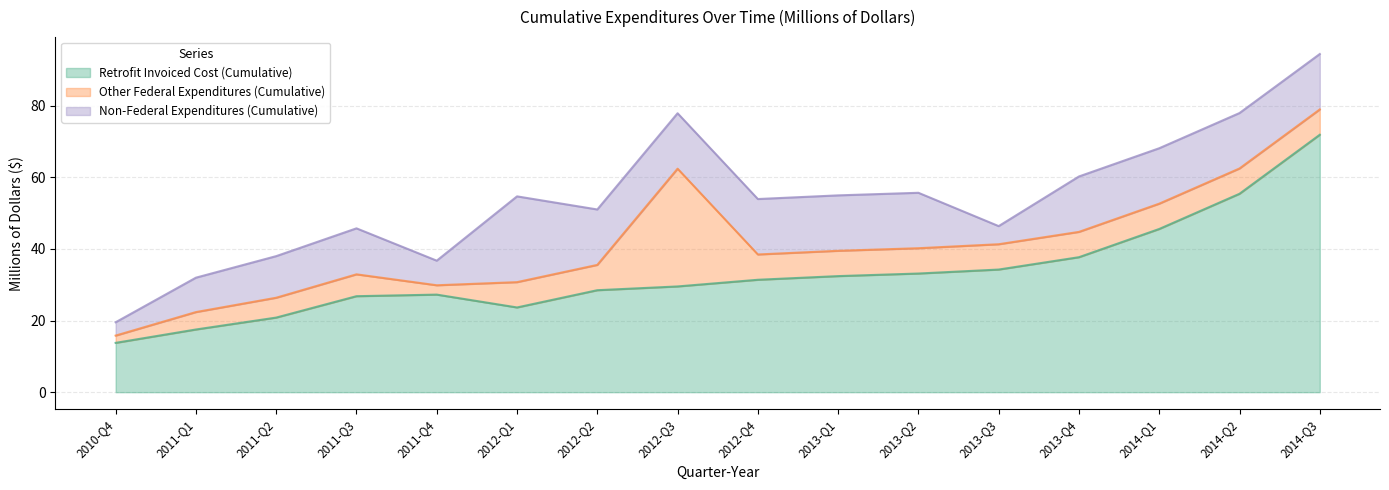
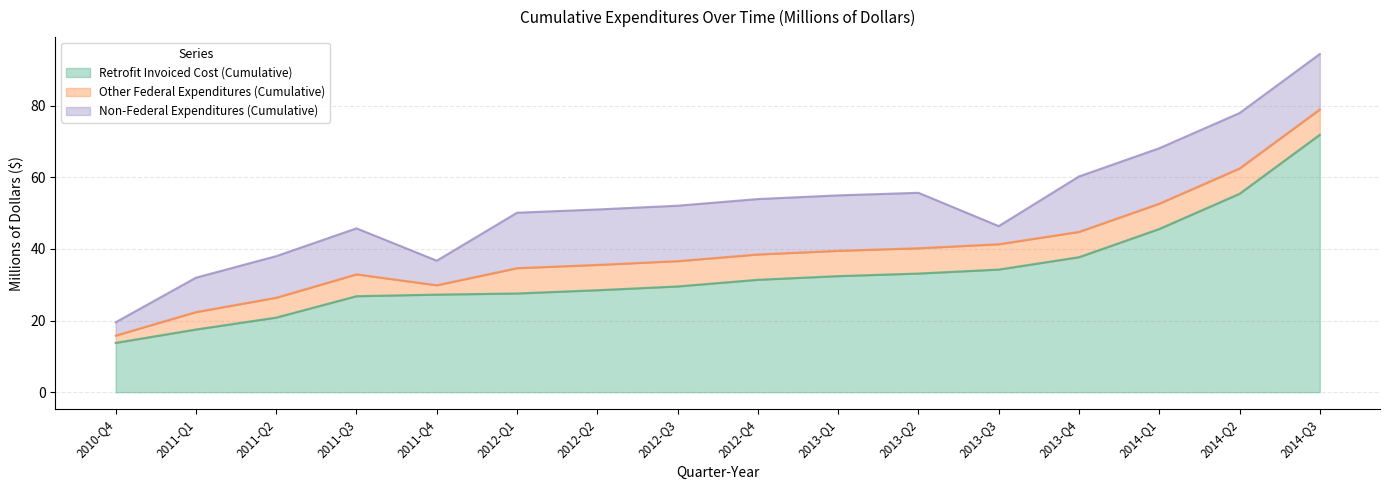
Retrofit Invoiced Cost (Cumulative), 2012-Q1: 24 -> 28
Non-Federal Expenditures (Cumulative), 2012-Q1: 24 -> 15
Other Federal Expenditures (Cumulative), 2012-Q3: 33 -> 7
